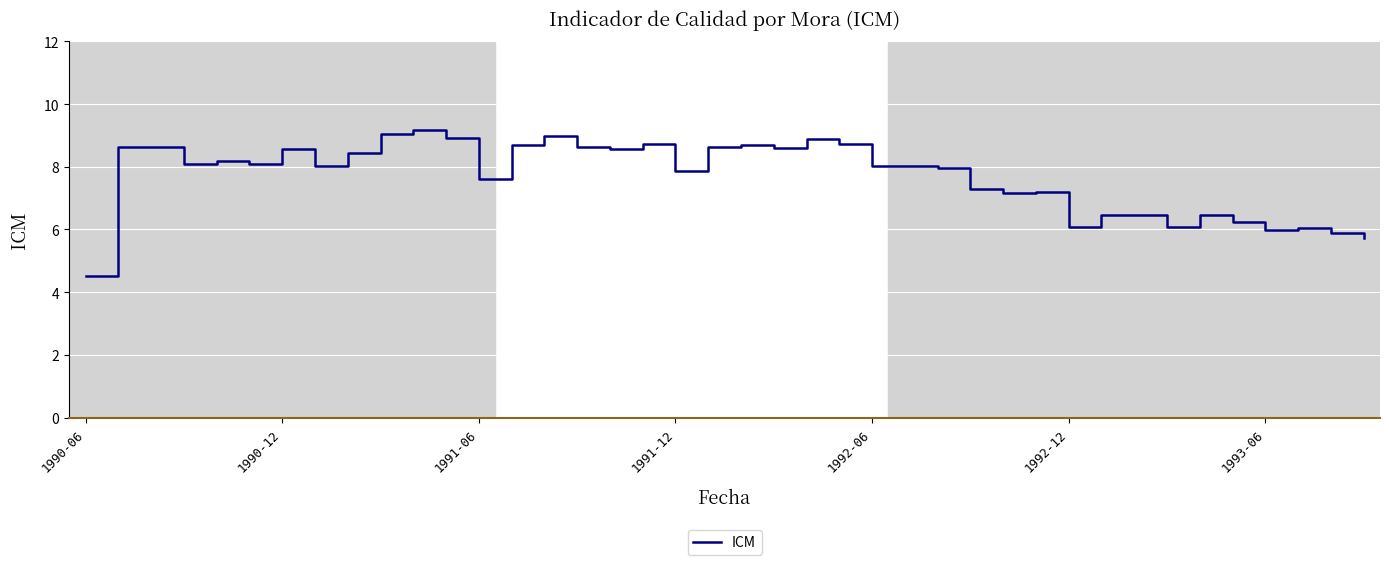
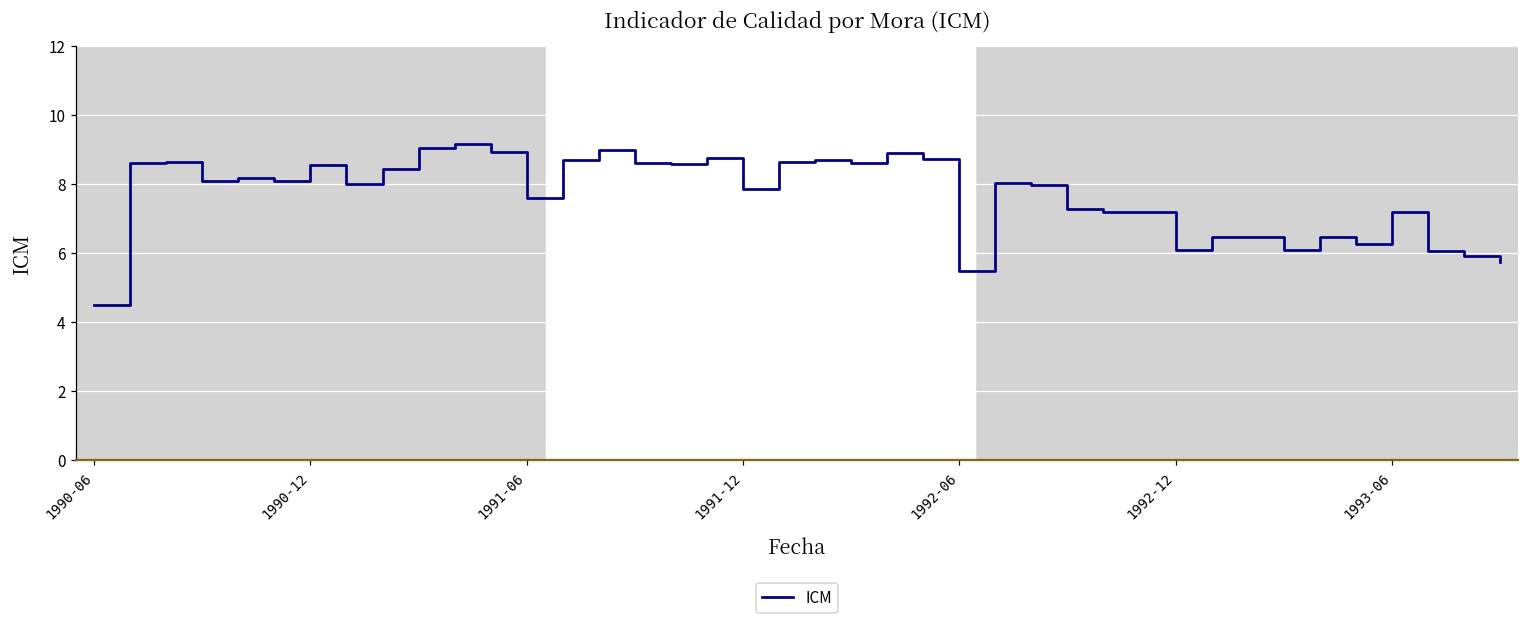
1992-06: 8.0 -> 5.5
1993-06: 6.0 -> 7.2
